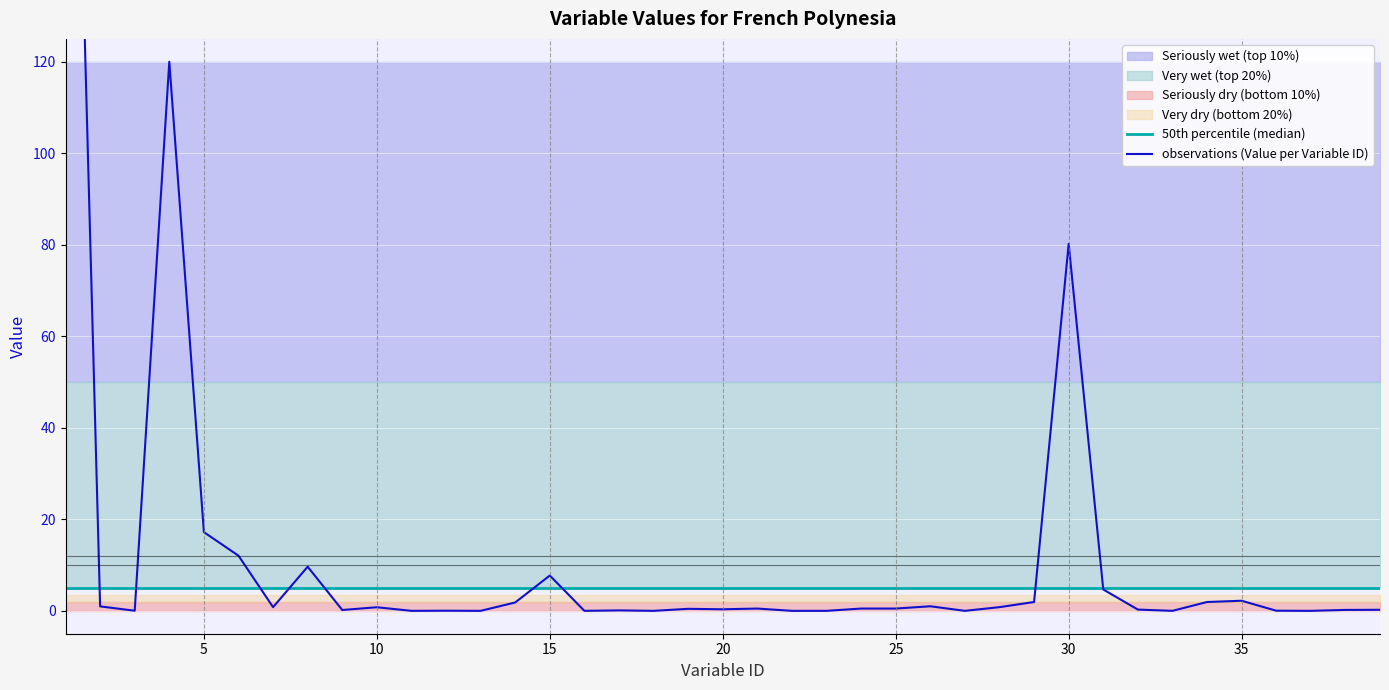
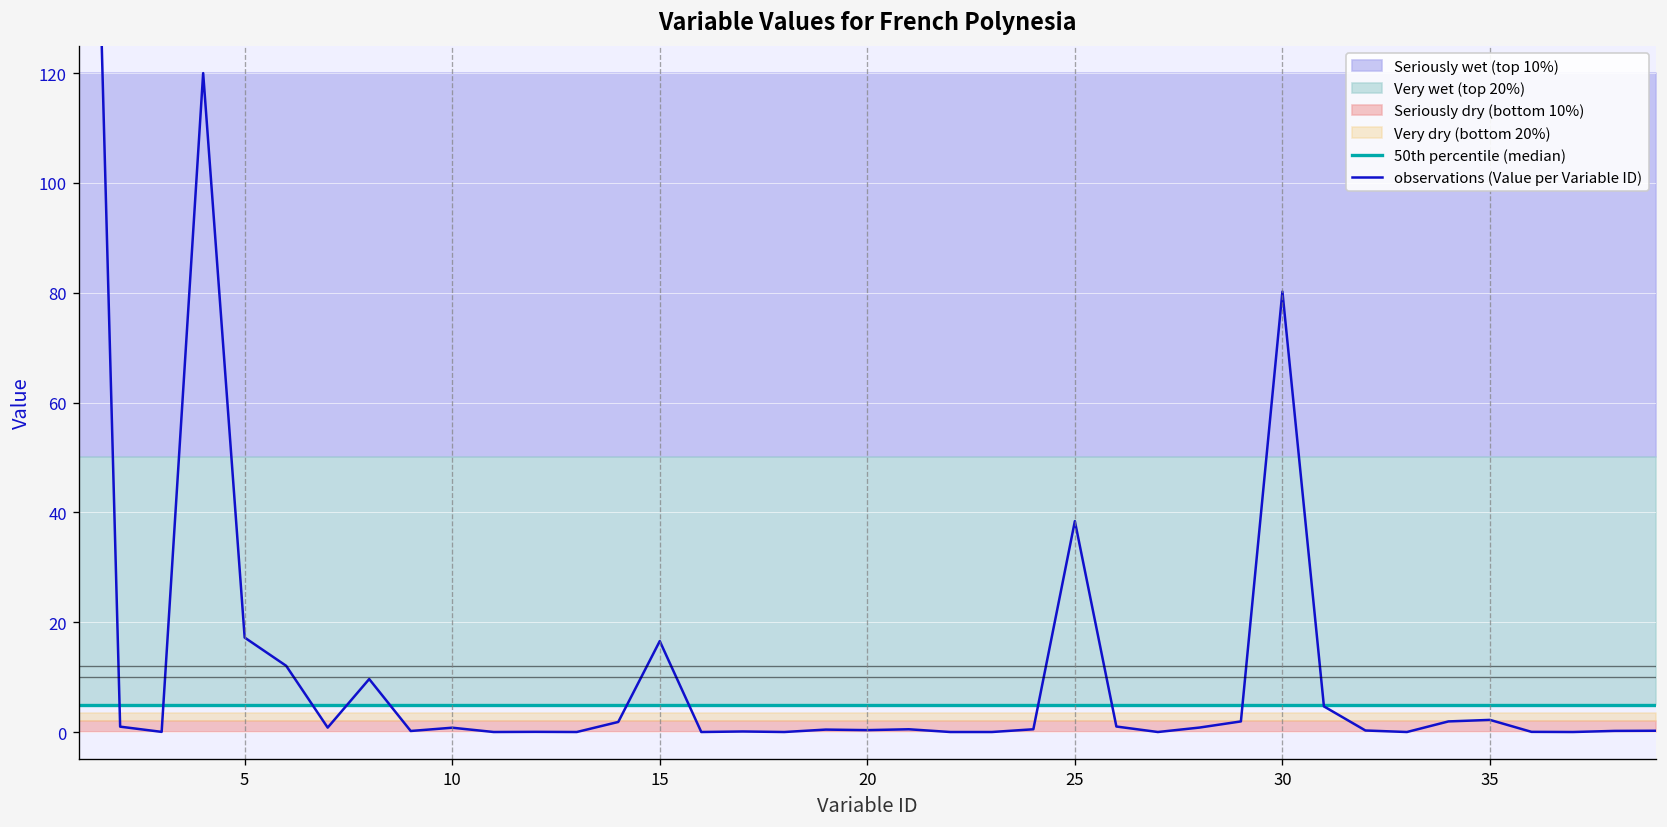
observations (Value per Variable ID), 15: 8 -> 17
observations (Value per Variable ID), 25: 1 -> 38
